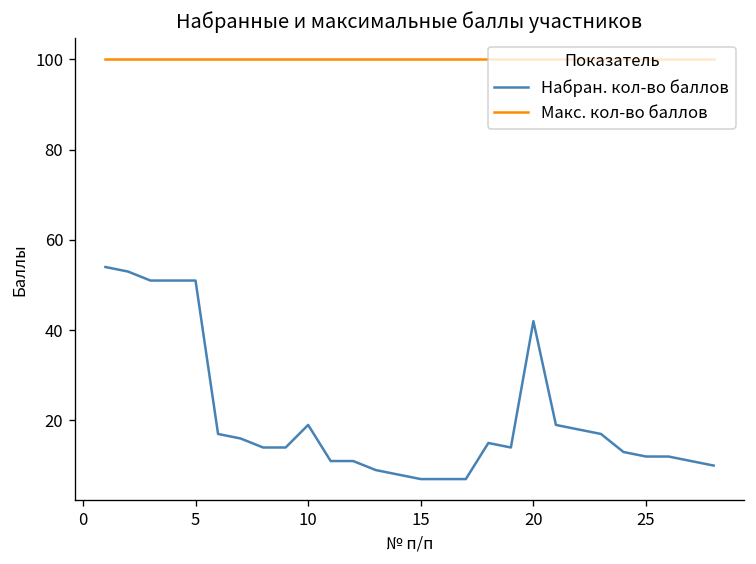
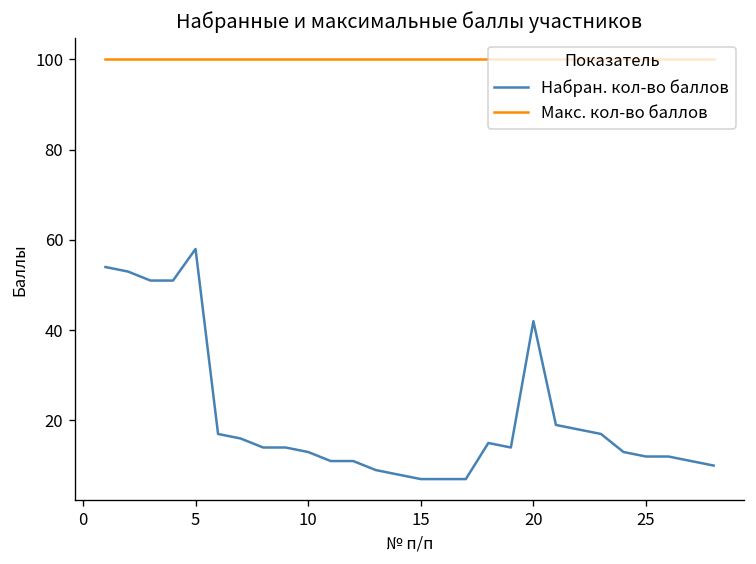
Набран. кол-во баллов, 5: 51 -> 58
Набран. кол-во баллов, 10: 19 -> 13
